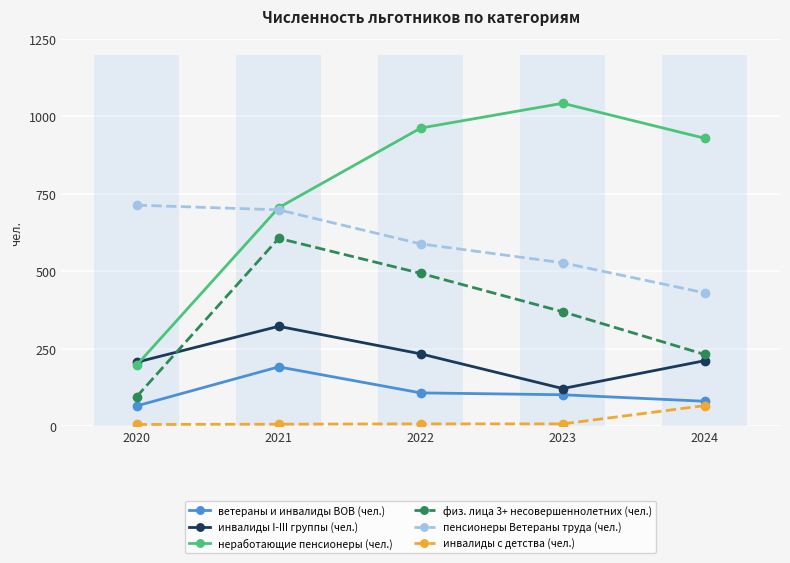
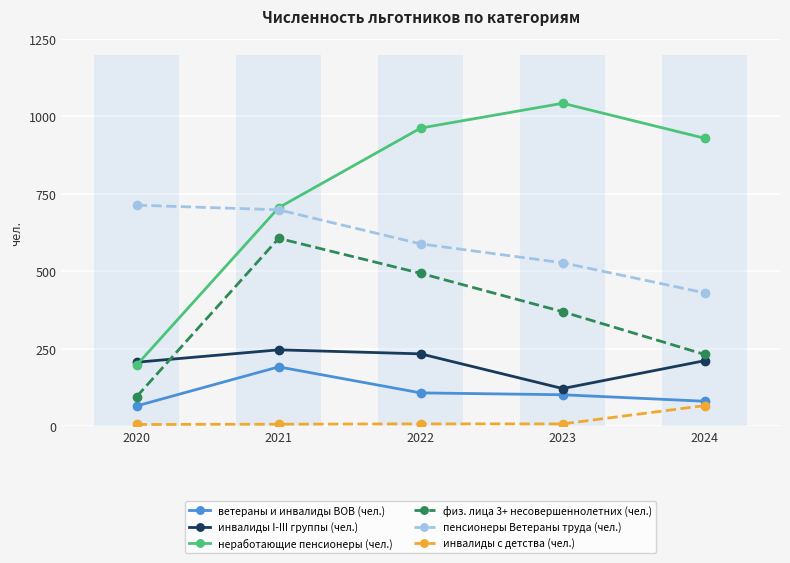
инвалиды I-III группы (чел.), 2021: 320 -> 250
